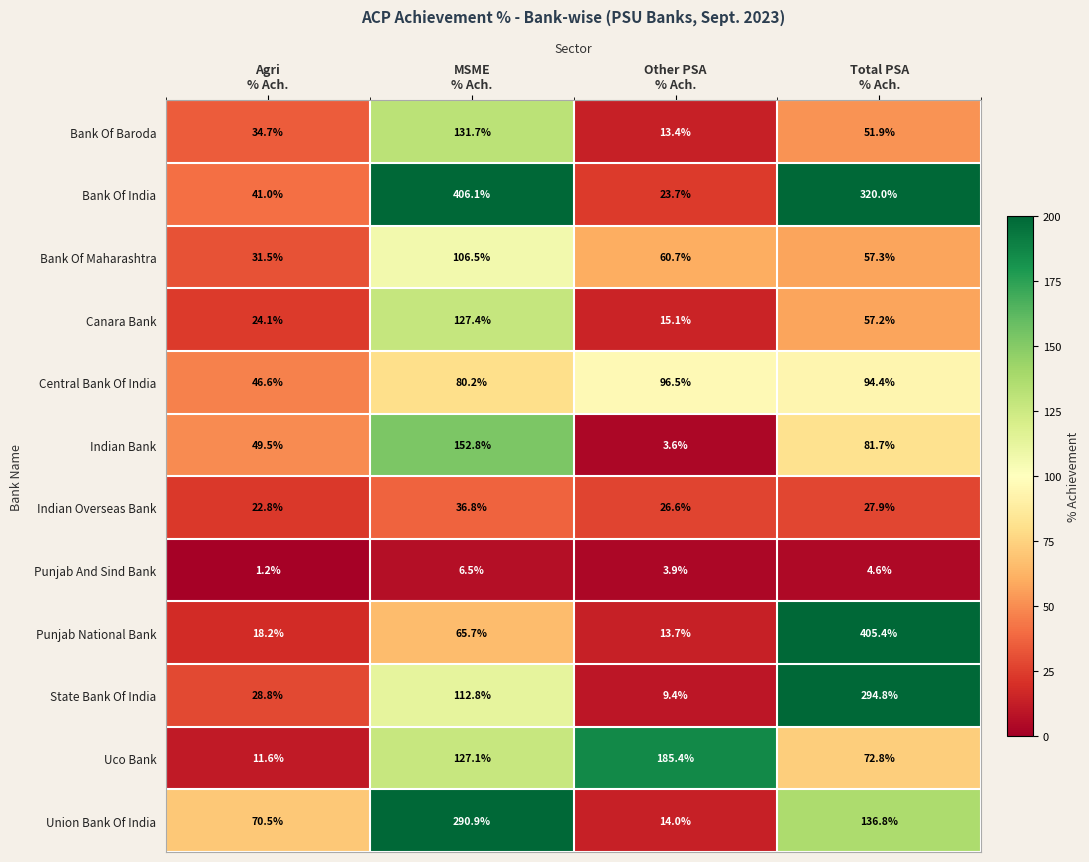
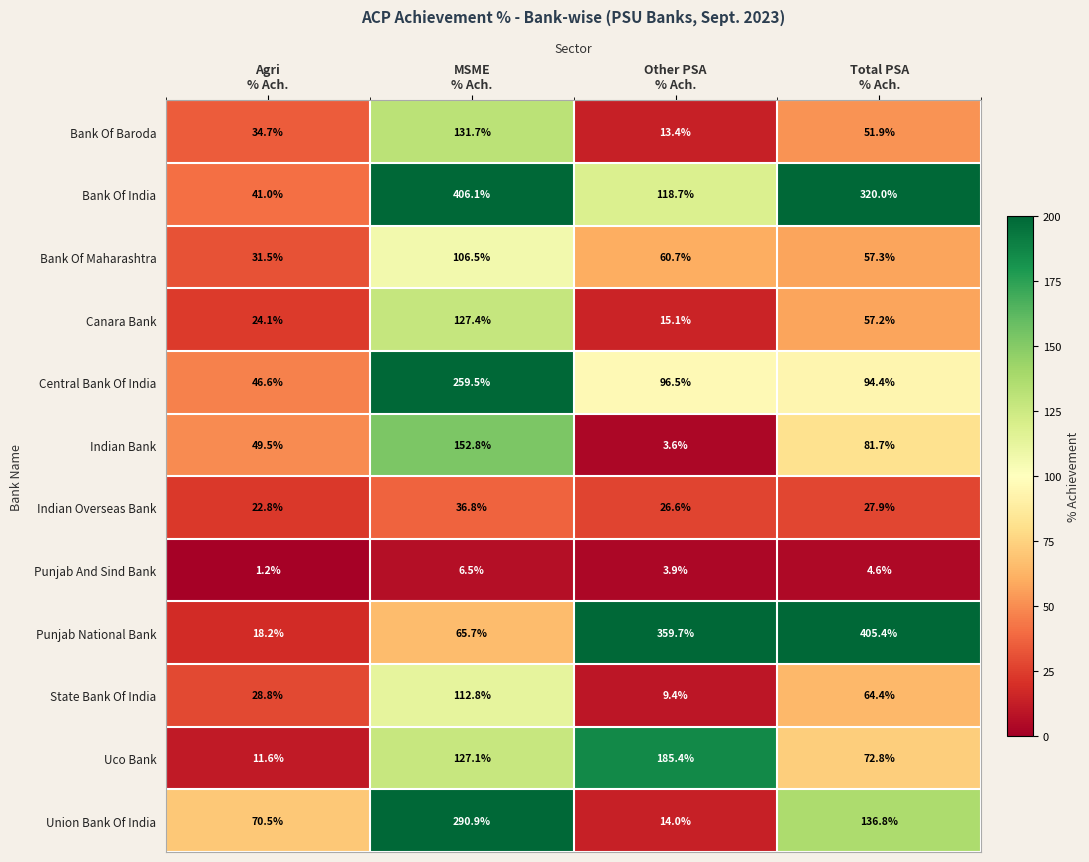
Bank Of India, Other PSA % Ach.: 23.7% -> 118.7%
Central Bank Of India, MSME % Ach.: 80.2% -> 259.5%
Punjab National Bank, Other PSA % Ach.: 13.7% -> 359.7%
State Bank Of India, Total PSA % Ach.: 294.8% -> 64.4%
